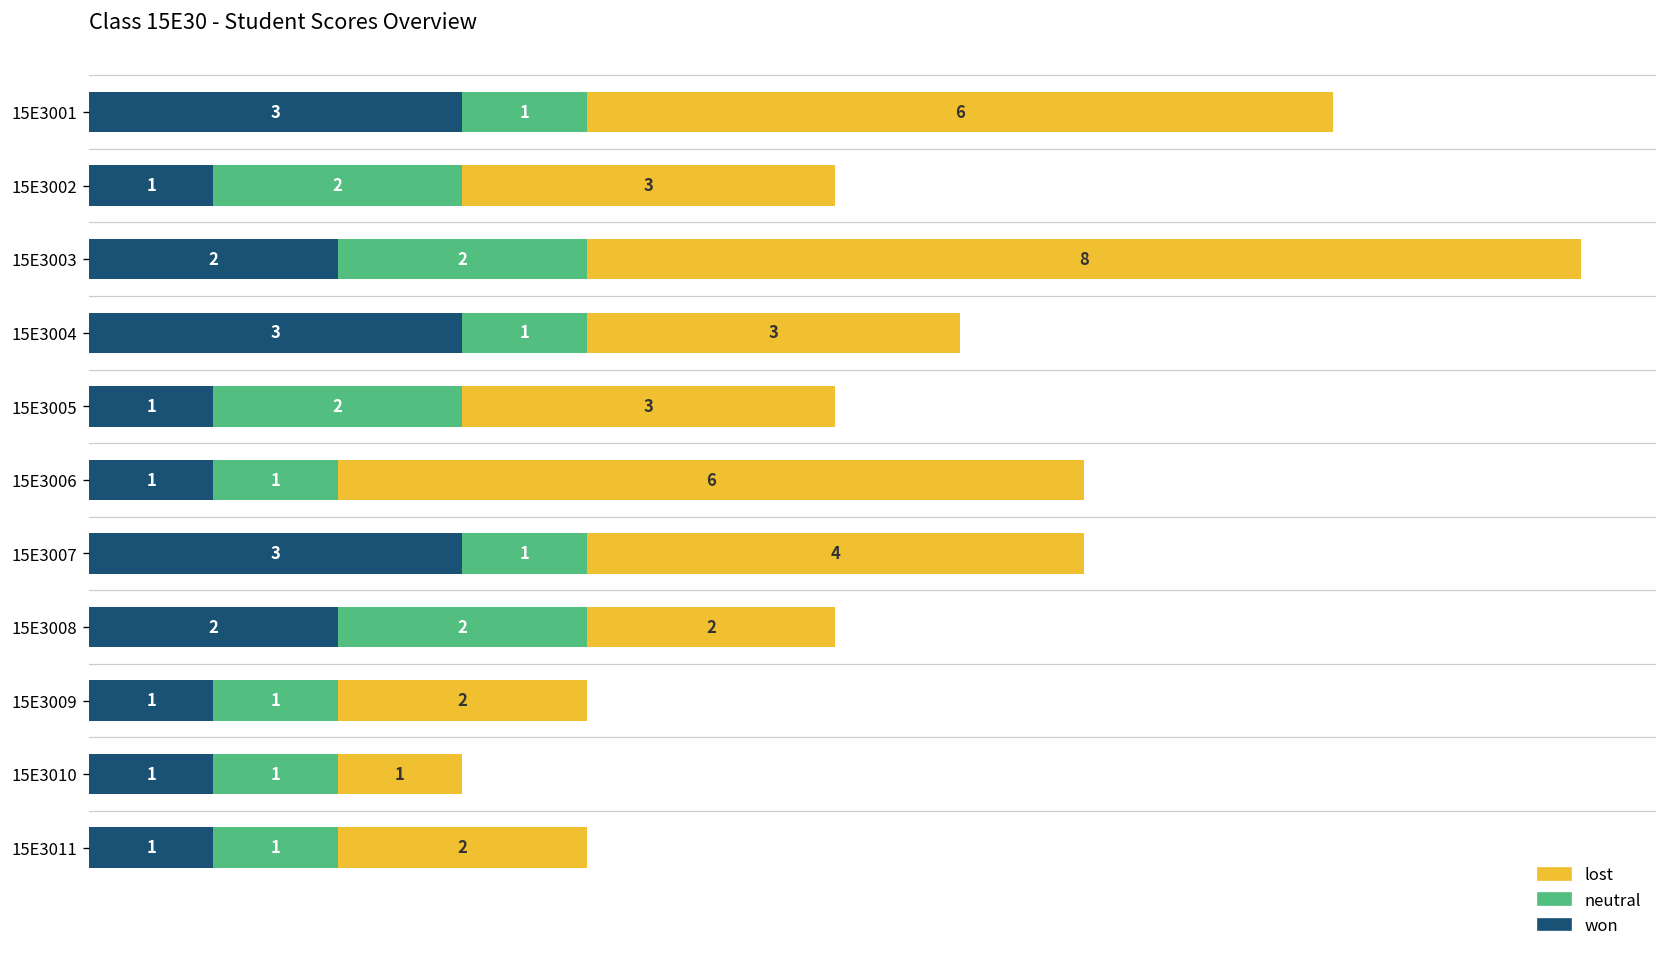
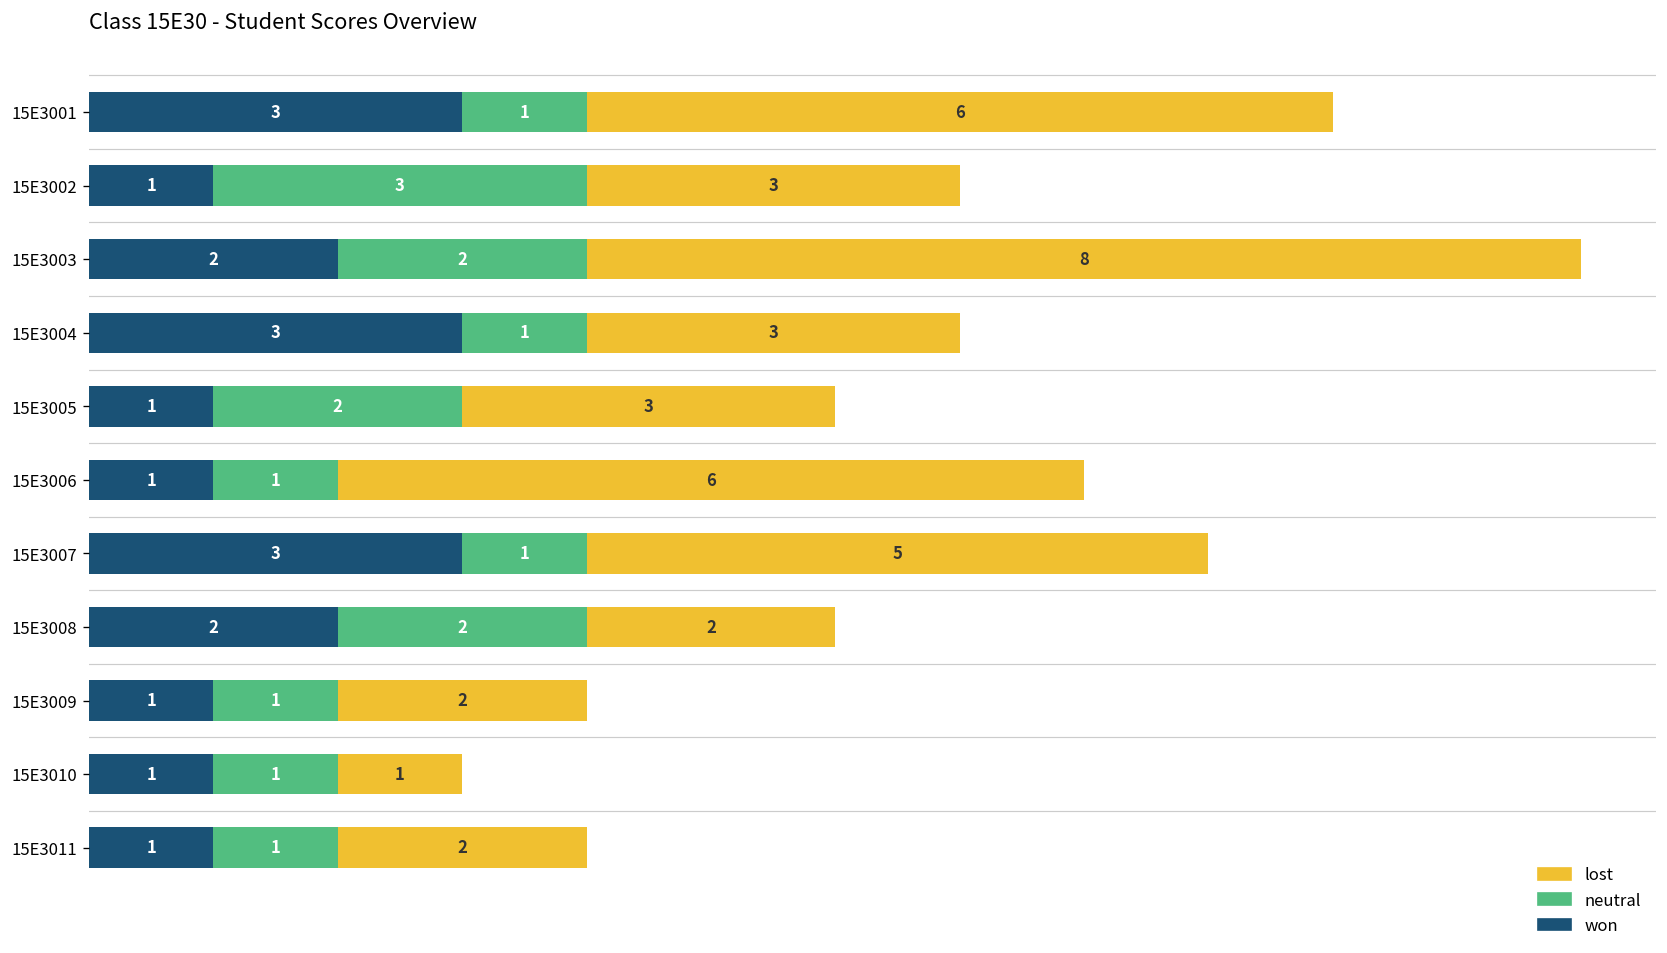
neutral, 15E3002: 2 -> 3
lost, 15E3007: 4 -> 5
